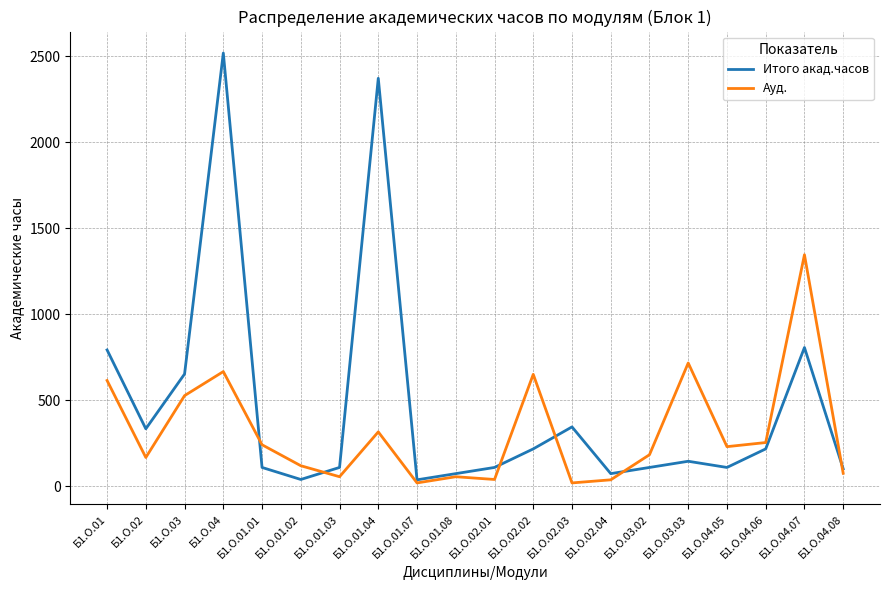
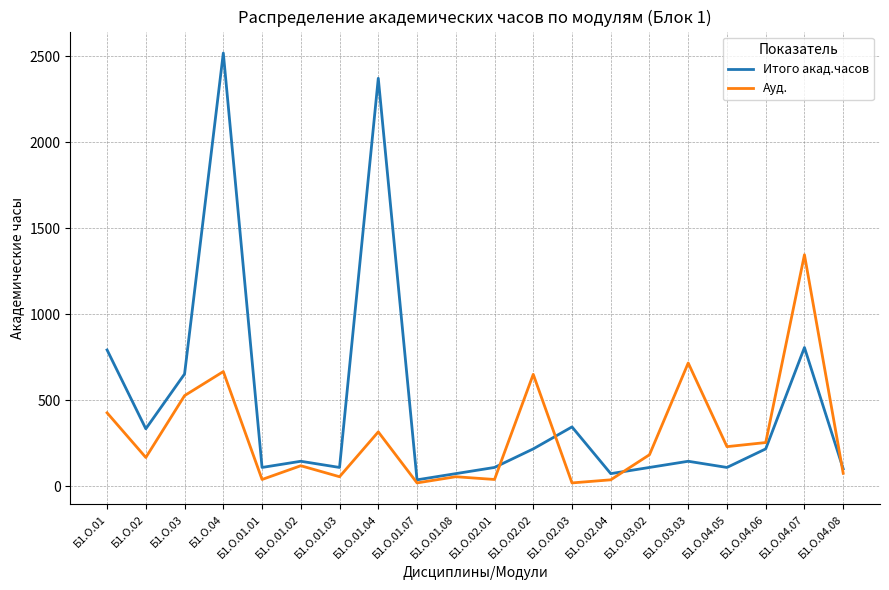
Ауд., Б1.О.01: 610 -> 430
Ауд., Б1.О.01.01: 240 -> 40
Итого акад.часов, Б1.О.01.02: 40 -> 140
